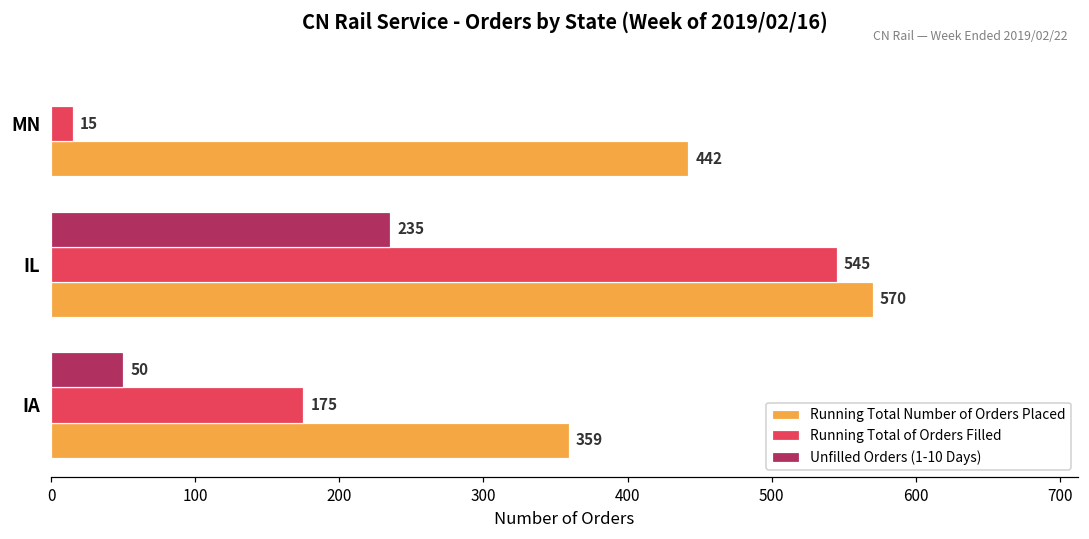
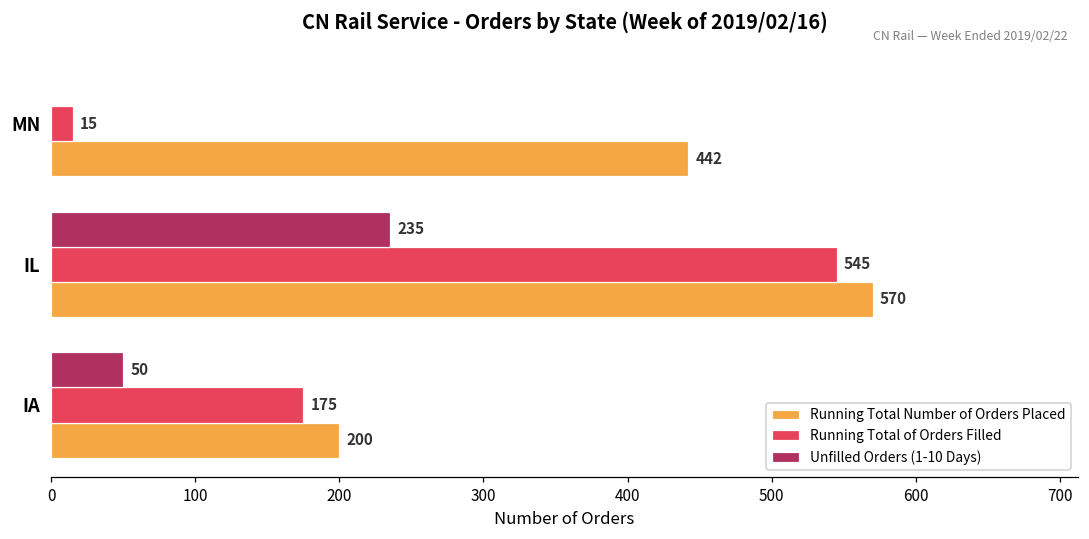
Running Total Number of Orders Placed, IA: 359 -> 200
